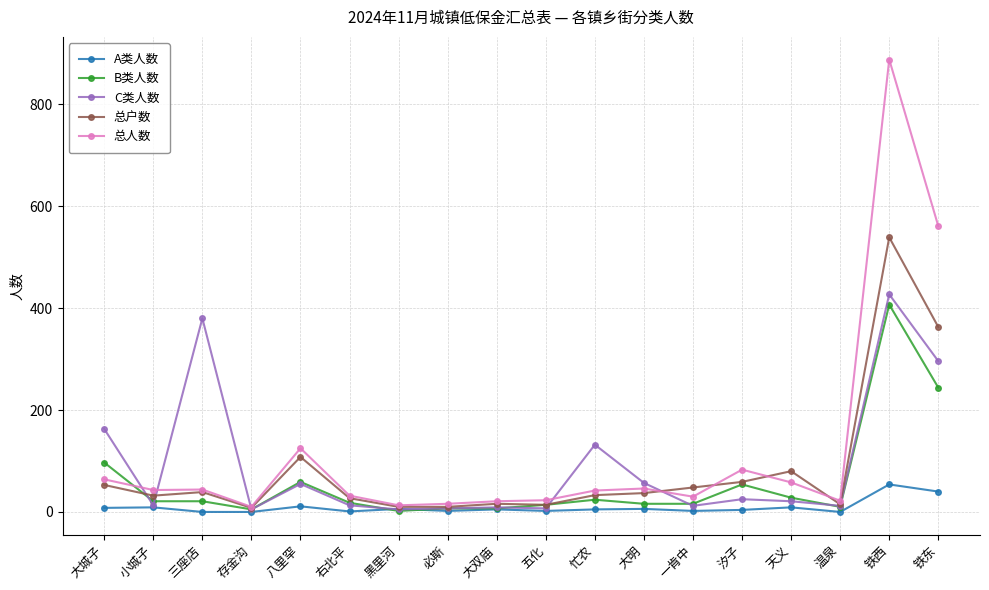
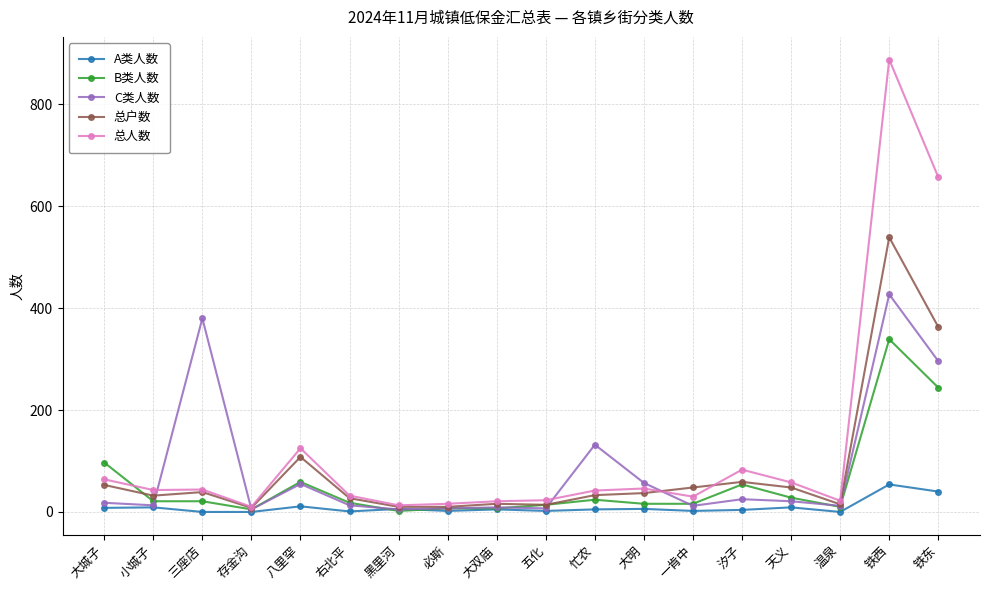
C类人数, 大城子: 160 -> 20
总户数, 天义: 80 -> 50
B类人数, 铁西: 410 -> 340
总人数, 铁东: 560 -> 660
